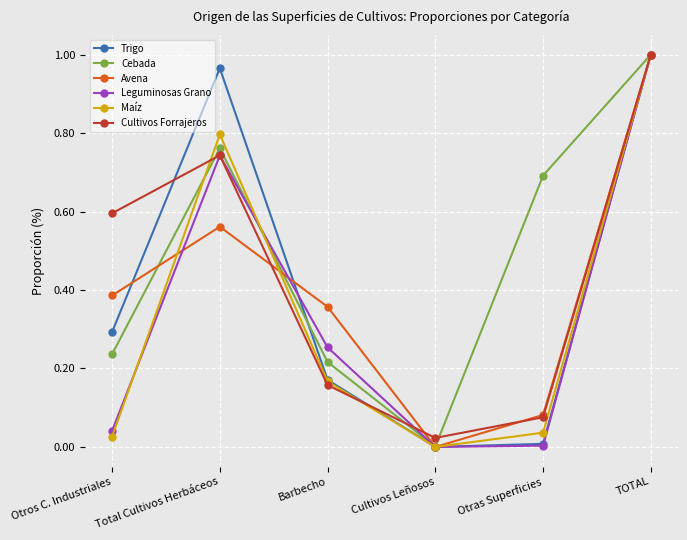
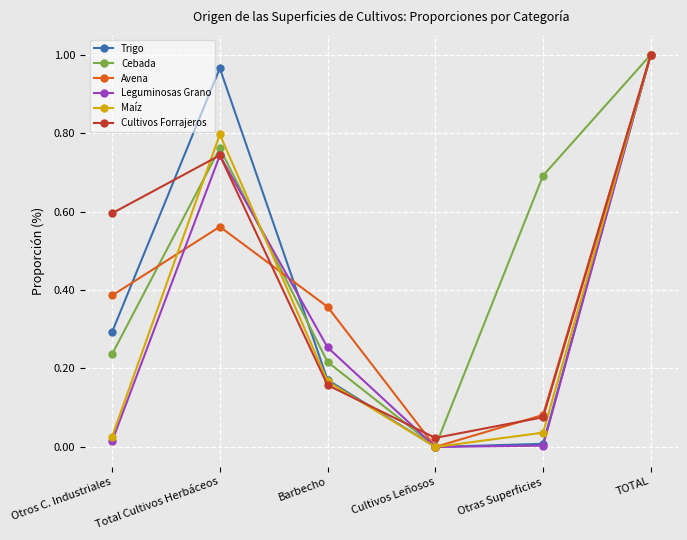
Leguminosas Grano, Otros C. Industriales: 0.04 -> 0.01
